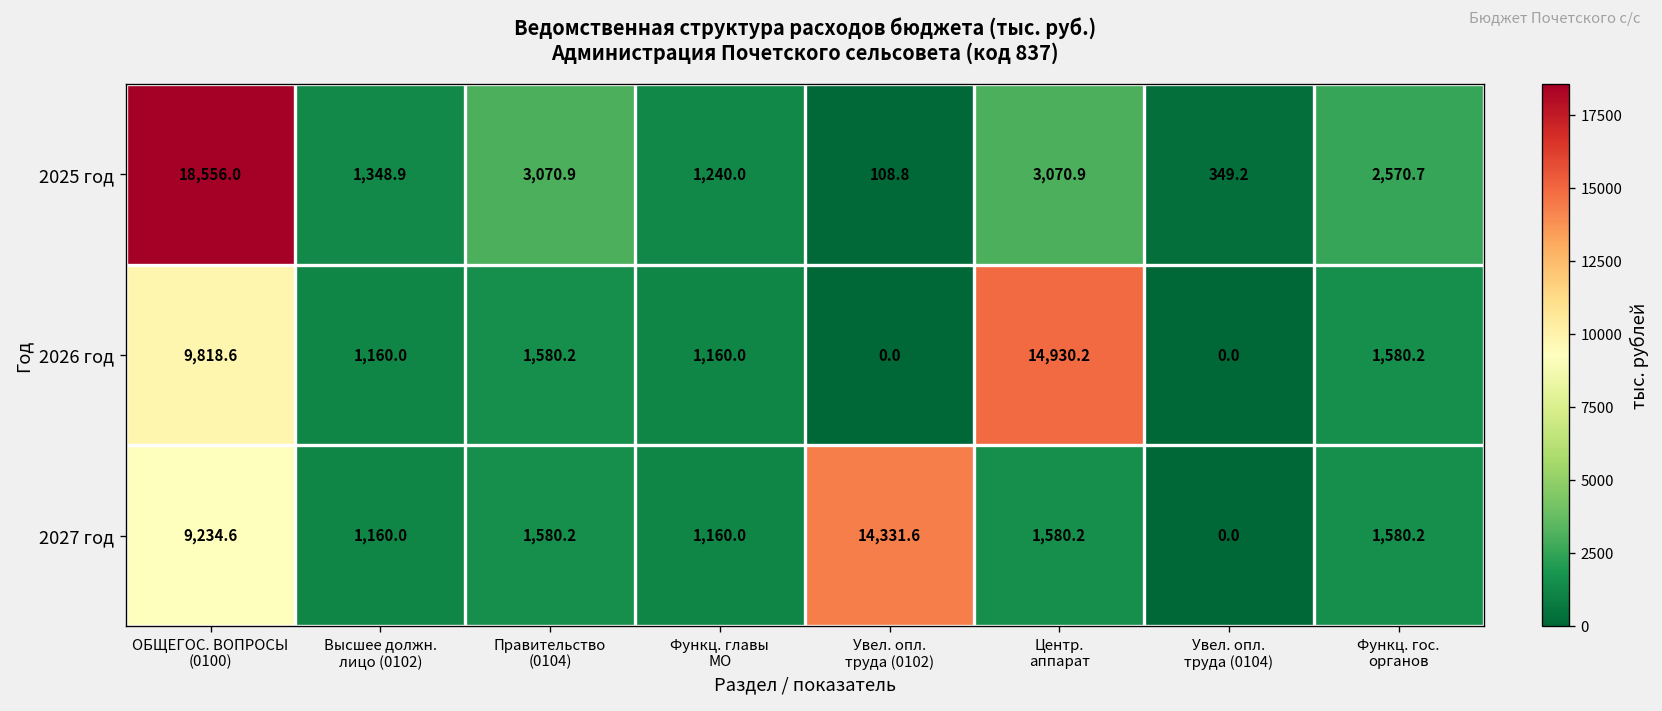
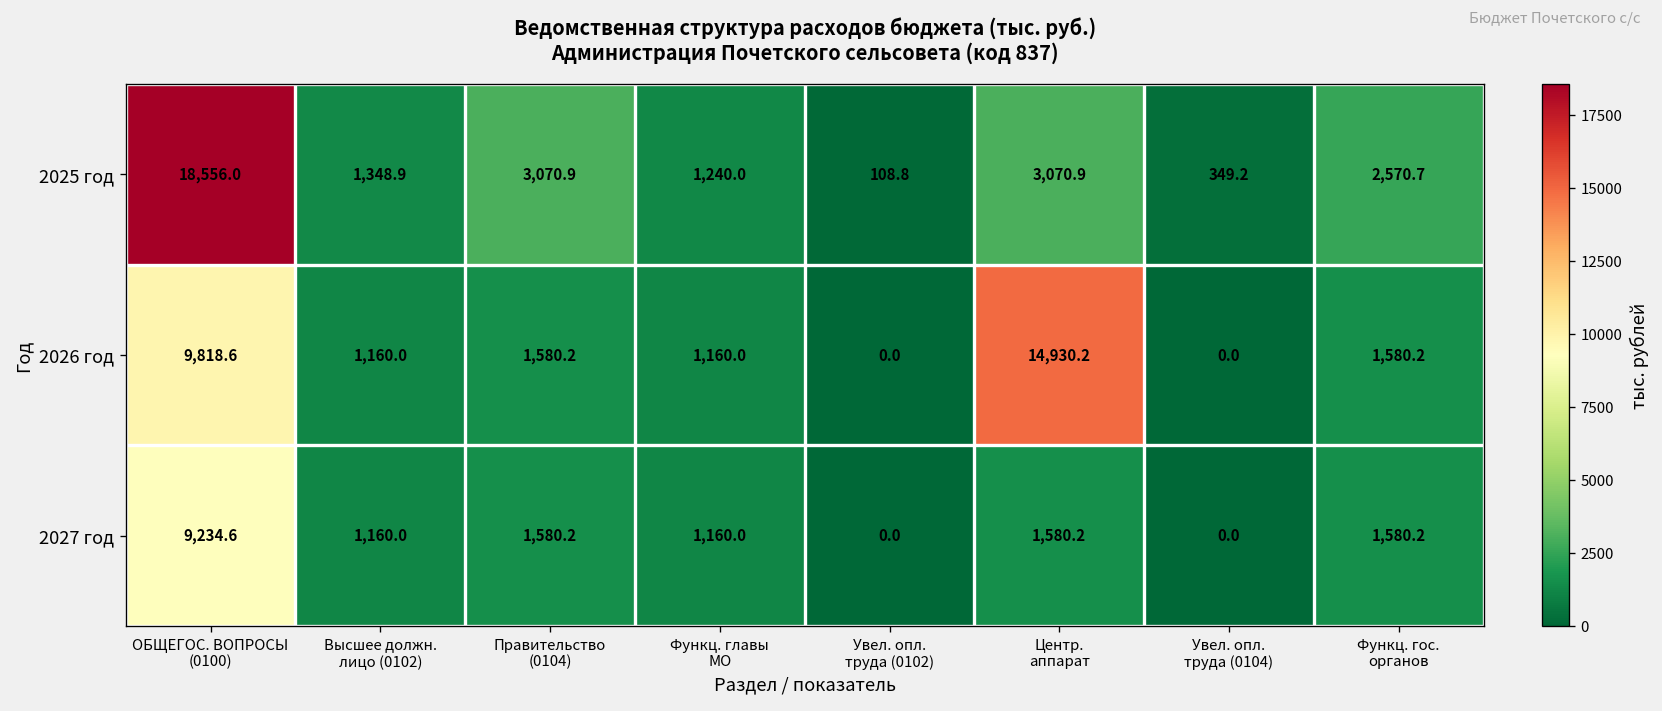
2027 год, Увел. опл. труда (0102): 14,331.6 -> 0.0
